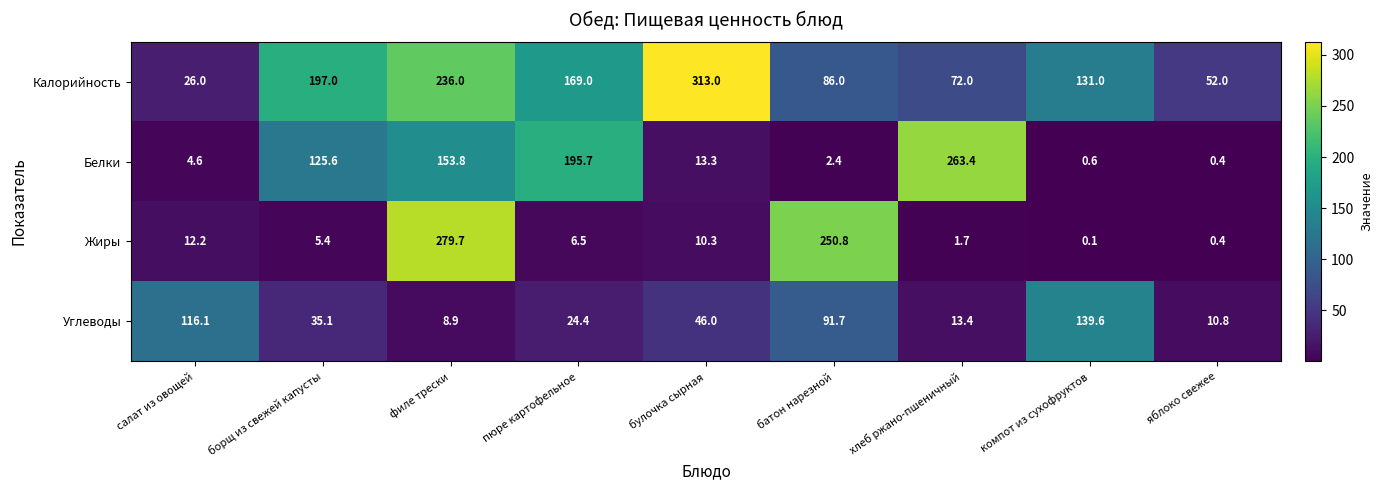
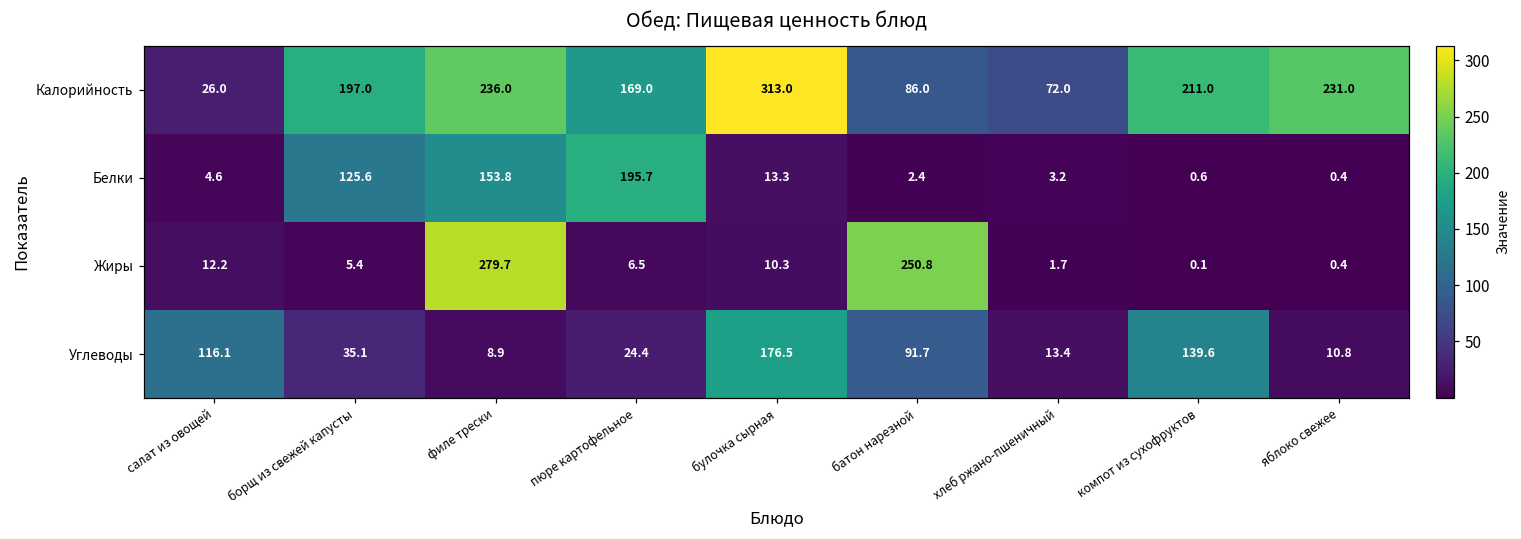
Калорийность, компот из сухофруктов: 131.0 -> 211.0
Калорийность, яблоко свежее: 52.0 -> 231.0
Белки, хлеб ржано-пшеничный: 263.4 -> 3.2
Углеводы, булочка сырная: 46.0 -> 176.5
